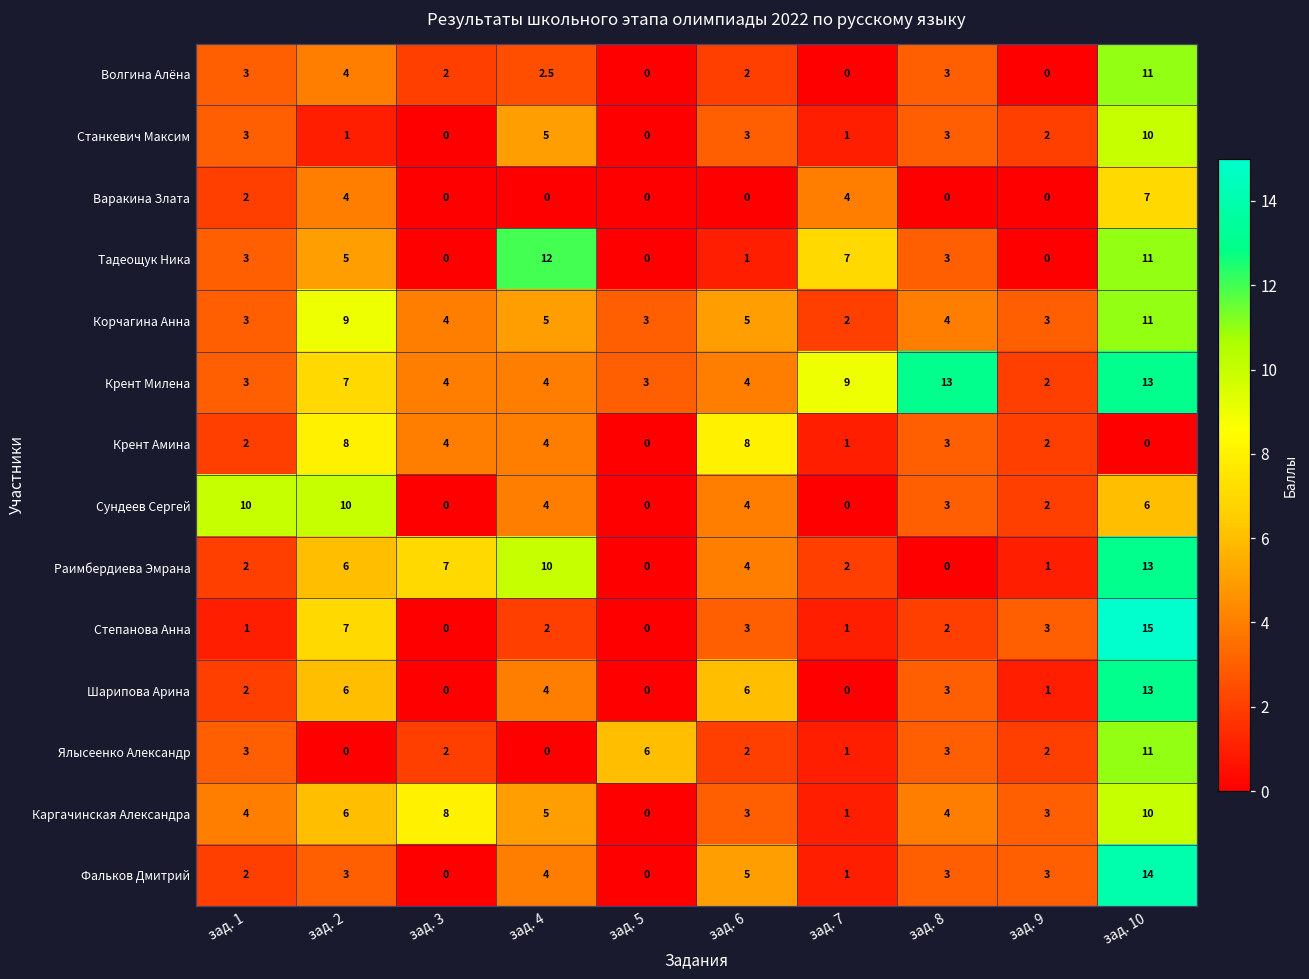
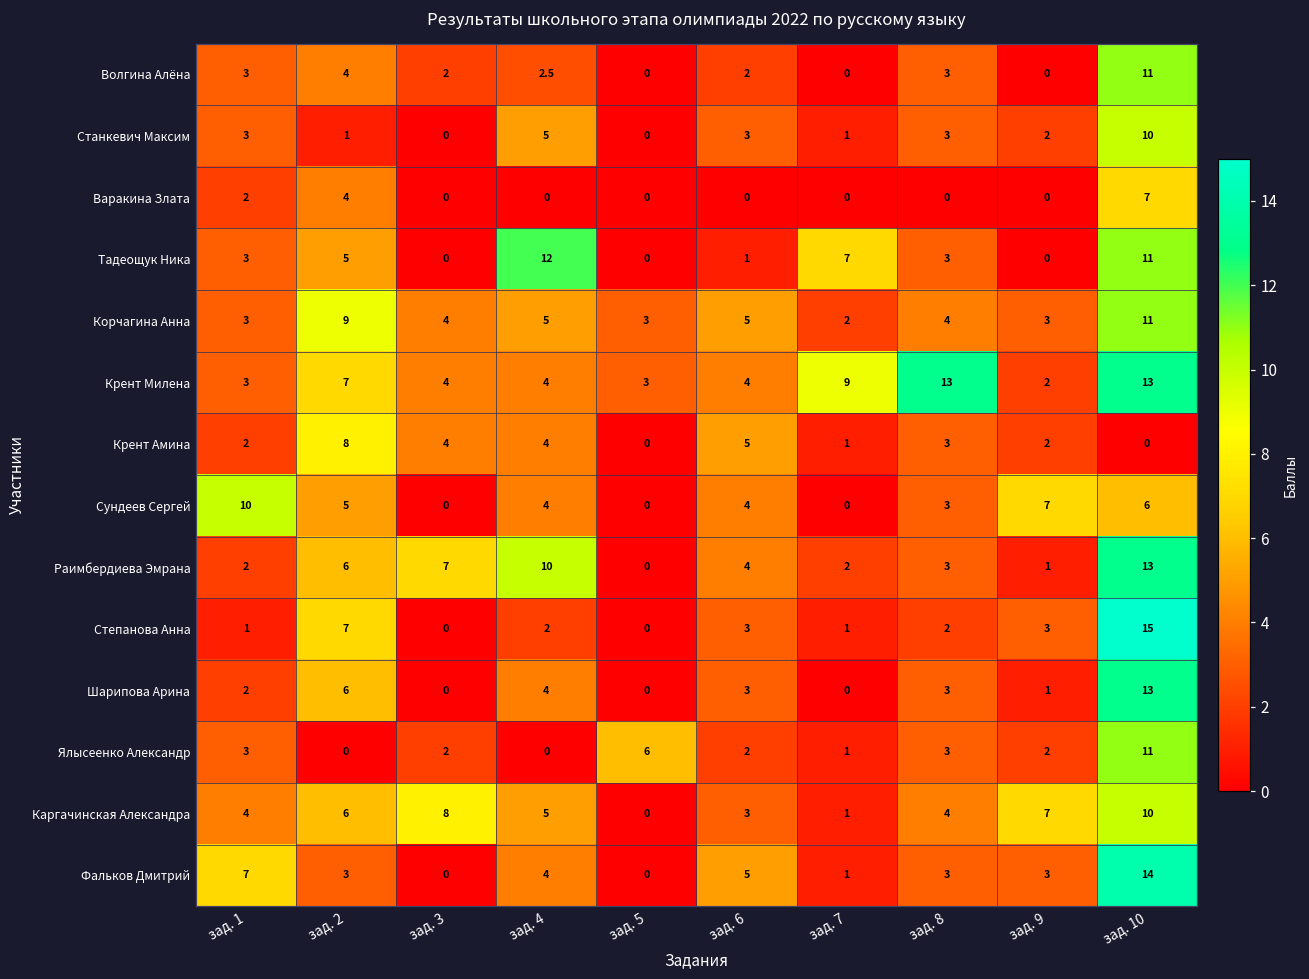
Варакина Злата, зад. 7: 4 -> 0
Крент Амина, зад. 6: 8 -> 5
Сундеев Сергей, зад. 2: 10 -> 5
Сундеев Сергей, зад. 9: 2 -> 7
Раимбердиева Эмрана, зад. 8: 0 -> 3
Шарипова Арина, зад. 6: 6 -> 3
Каргачинская Александра, зад. 9: 3 -> 7
Фальков Дмитрий, зад. 1: 2 -> 7
